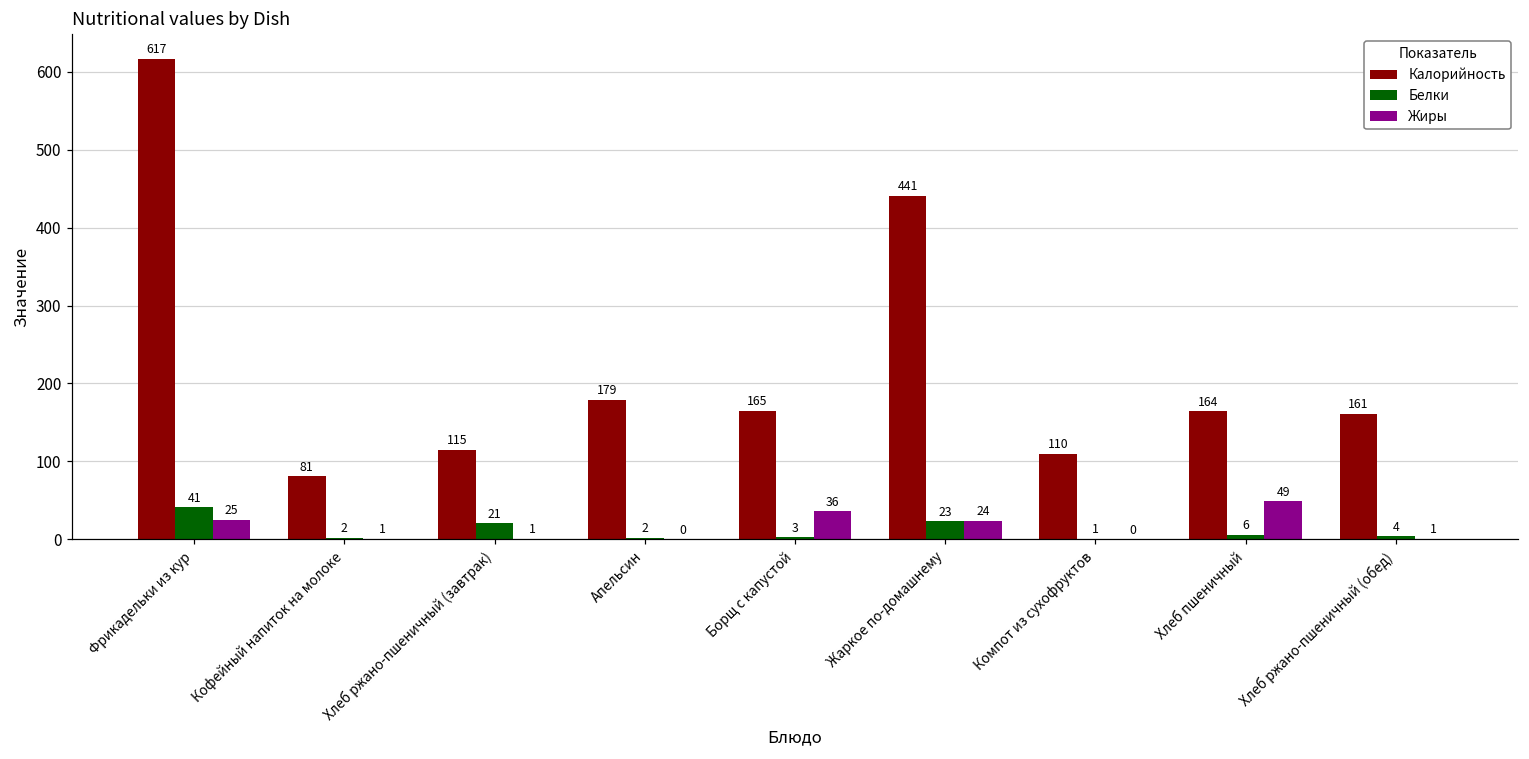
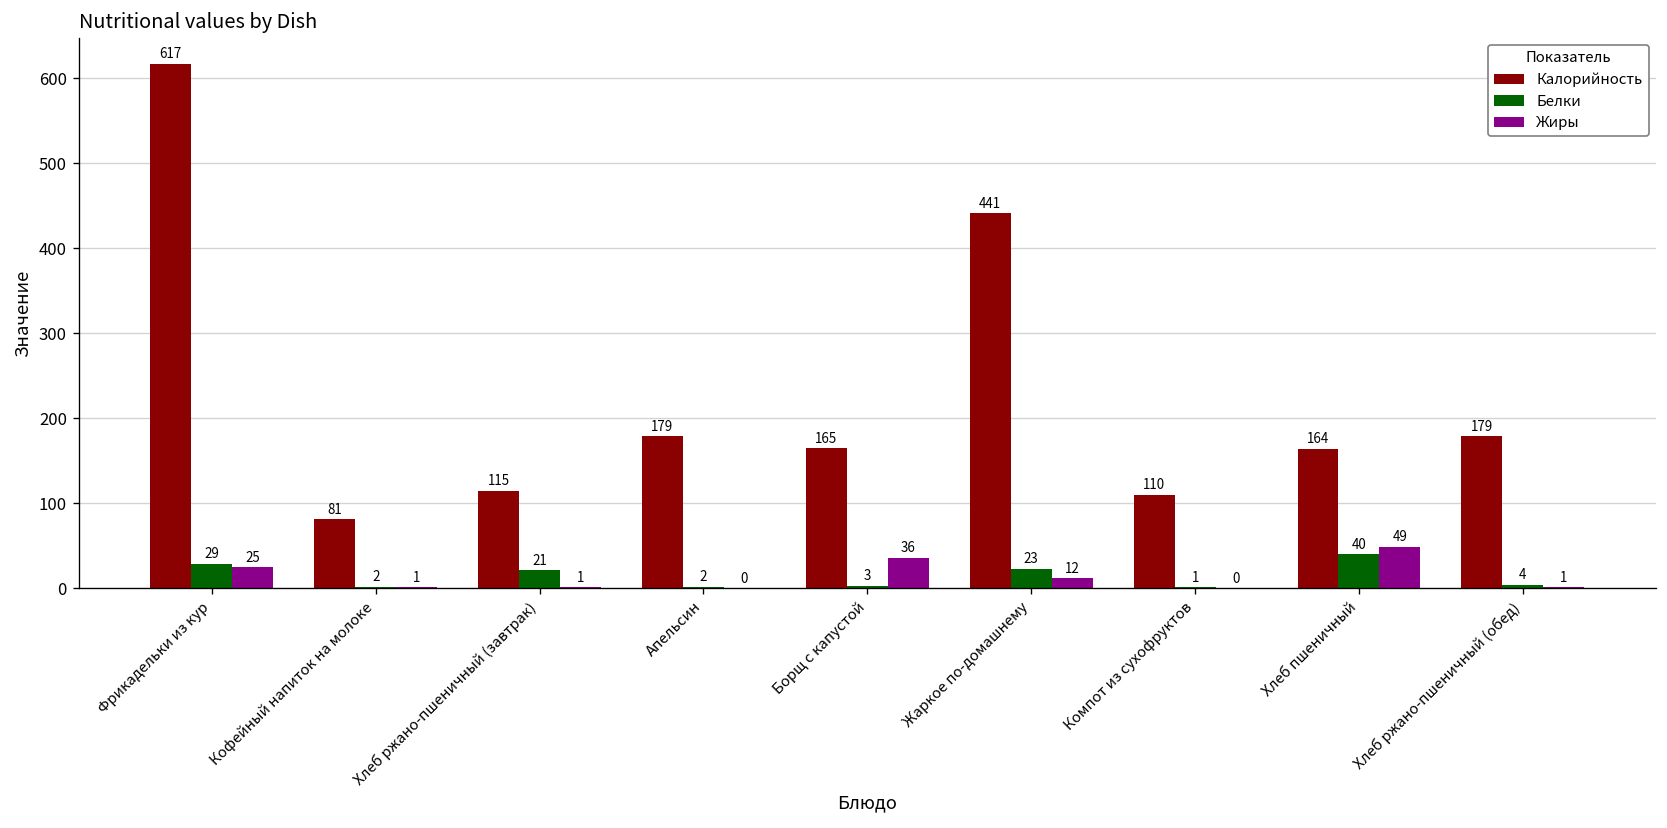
Белки, Фрикадельки из кур: 41 -> 29
Жиры, Жаркое по-домашнему: 24 -> 12
Белки, Хлеб пшеничный: 6 -> 40
Калорийность, Хлеб ржано-пшеничный (обед): 161 -> 179
